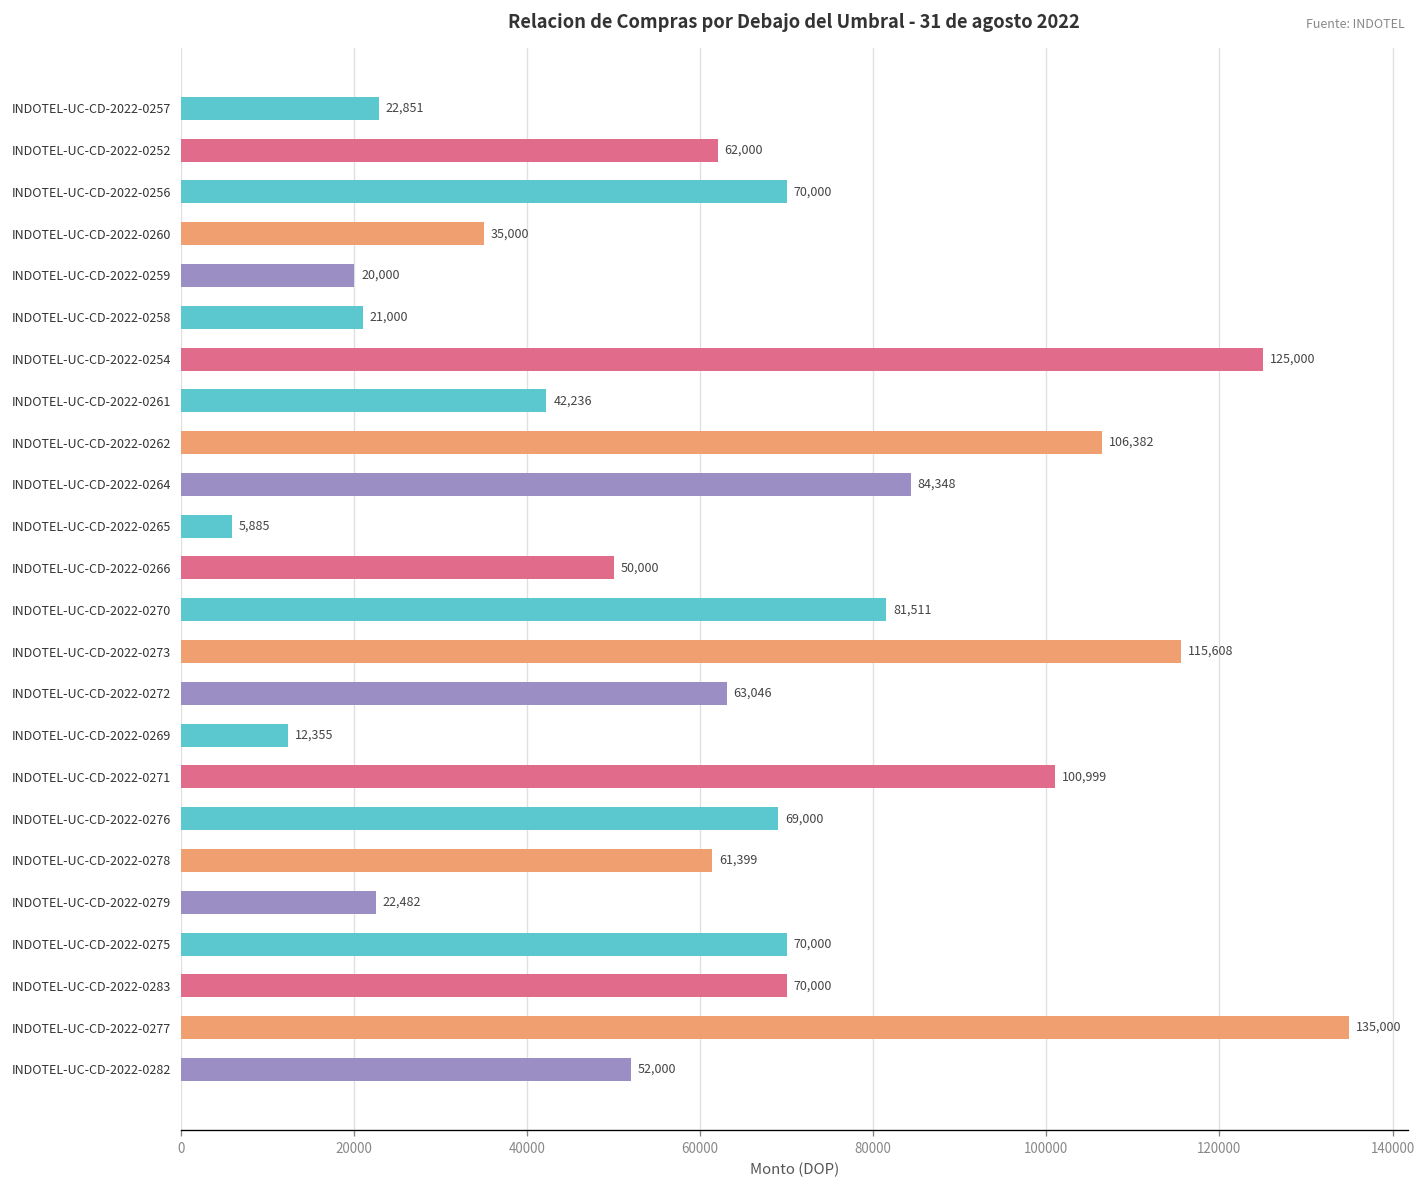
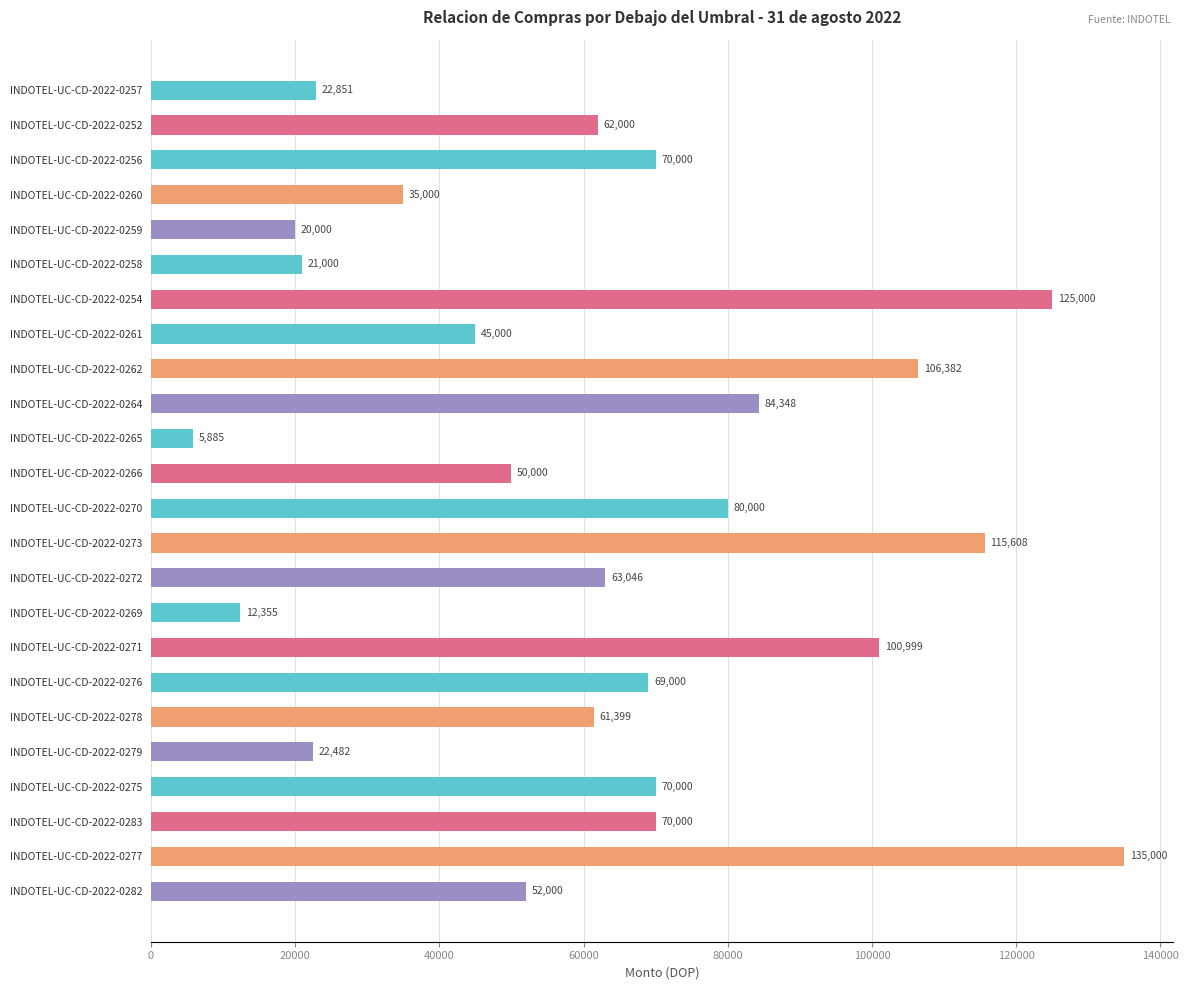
INDOTEL-UC-CD-2022-0261: 42,236 -> 45,000
INDOTEL-UC-CD-2022-0270: 81,511 -> 80,000
